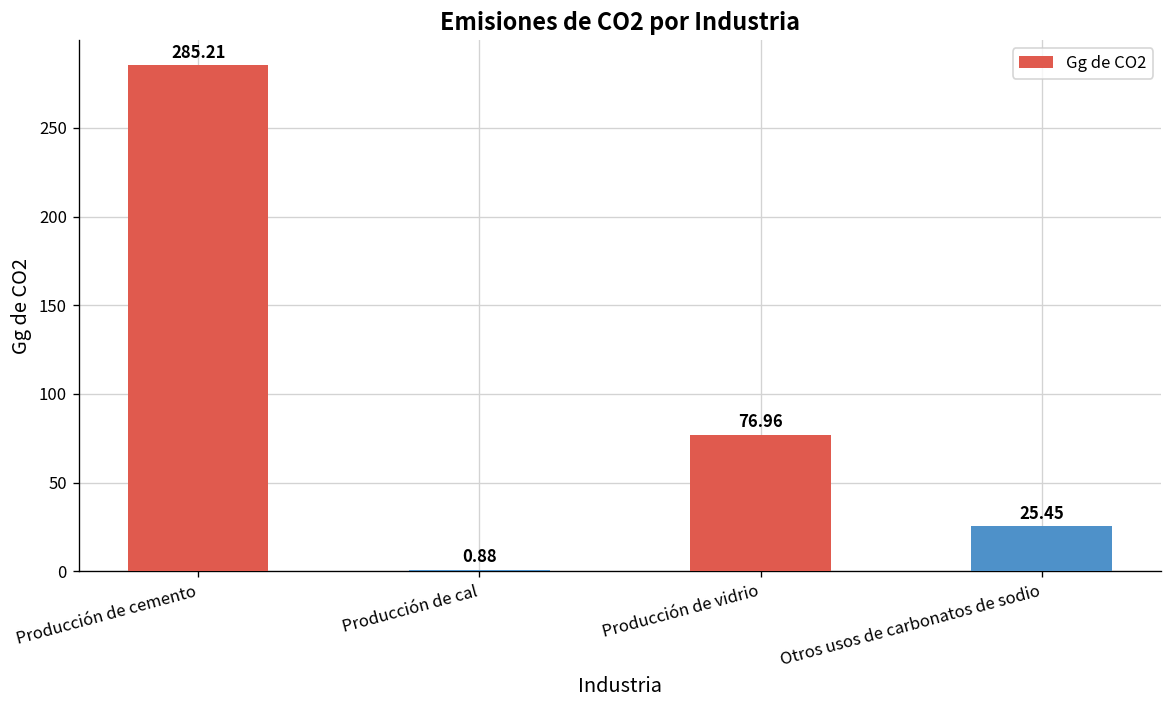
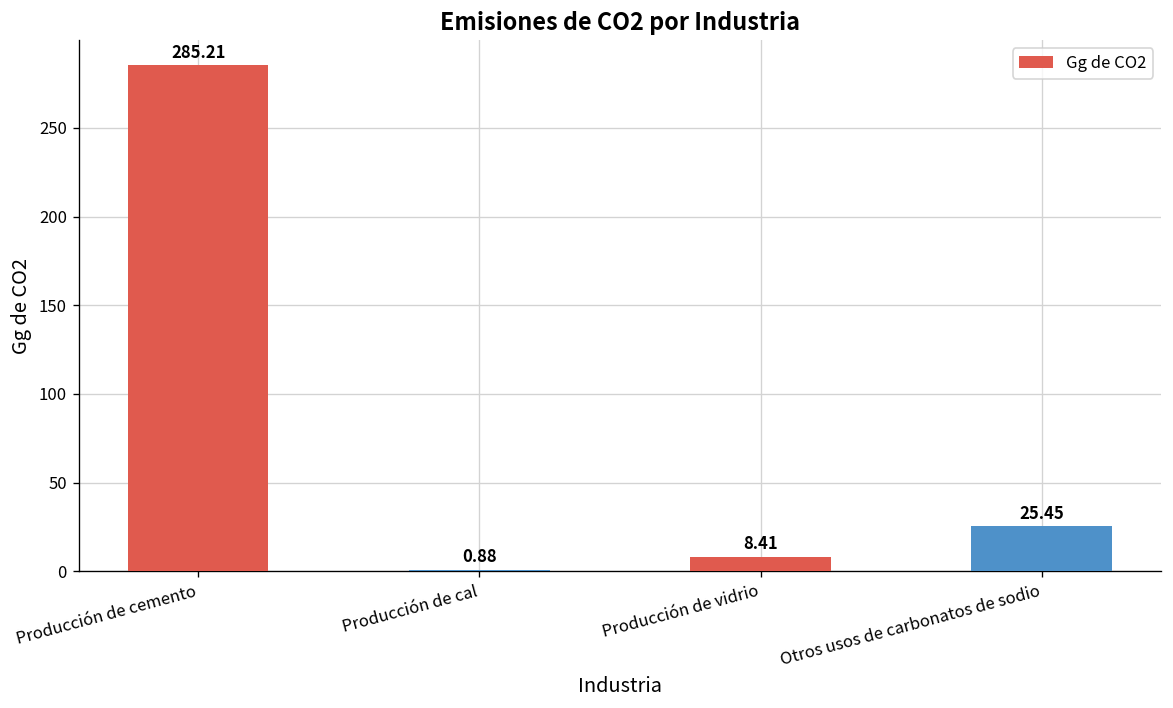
Producción de vidrio: 76.96 -> 8.41
